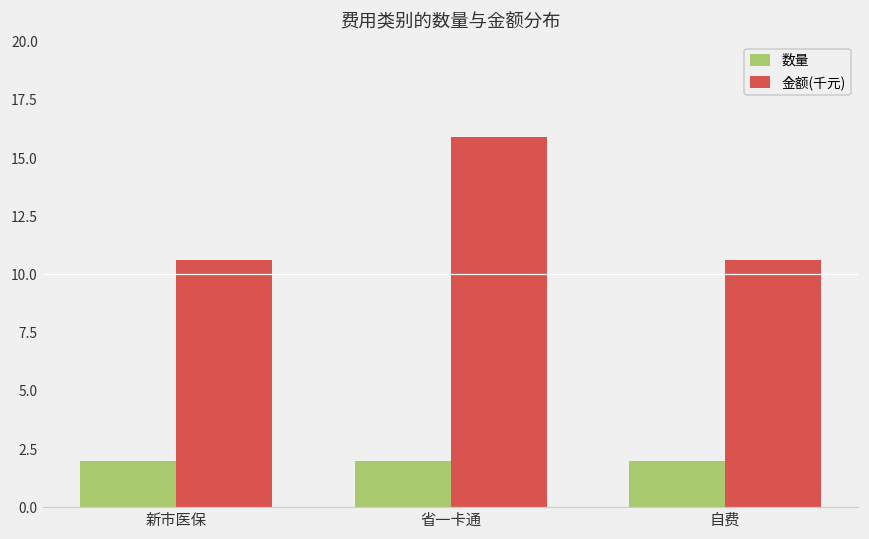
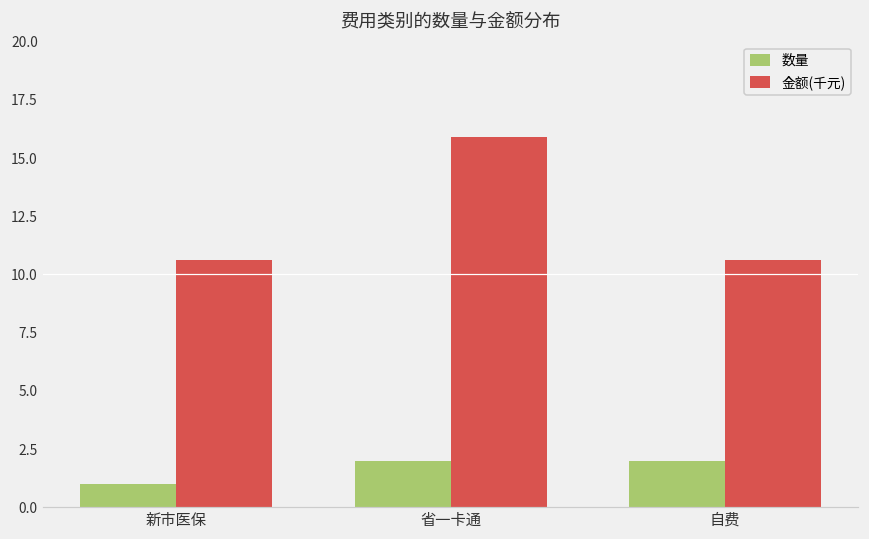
数量, 新市医保: 2 -> 1
